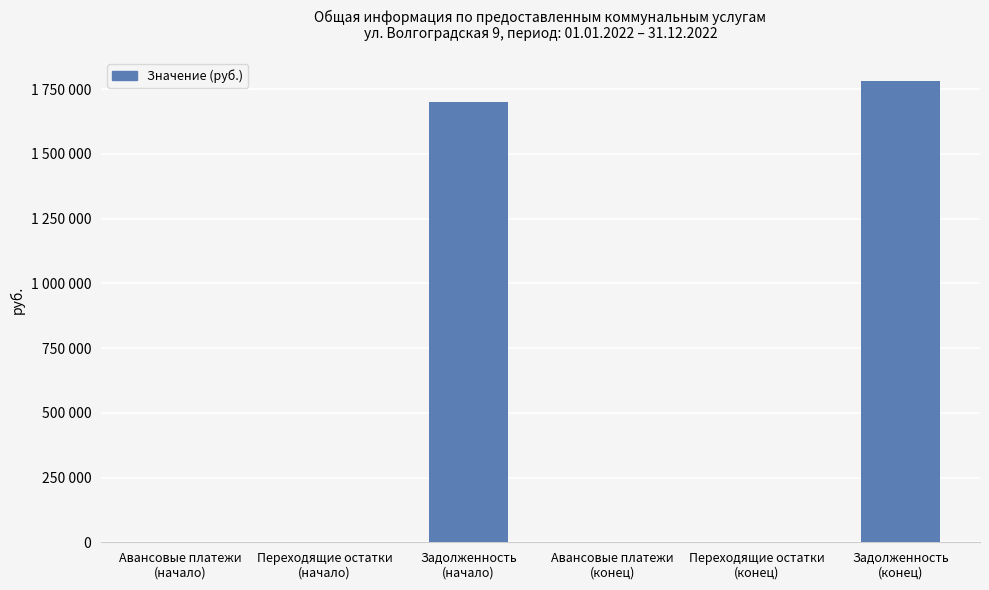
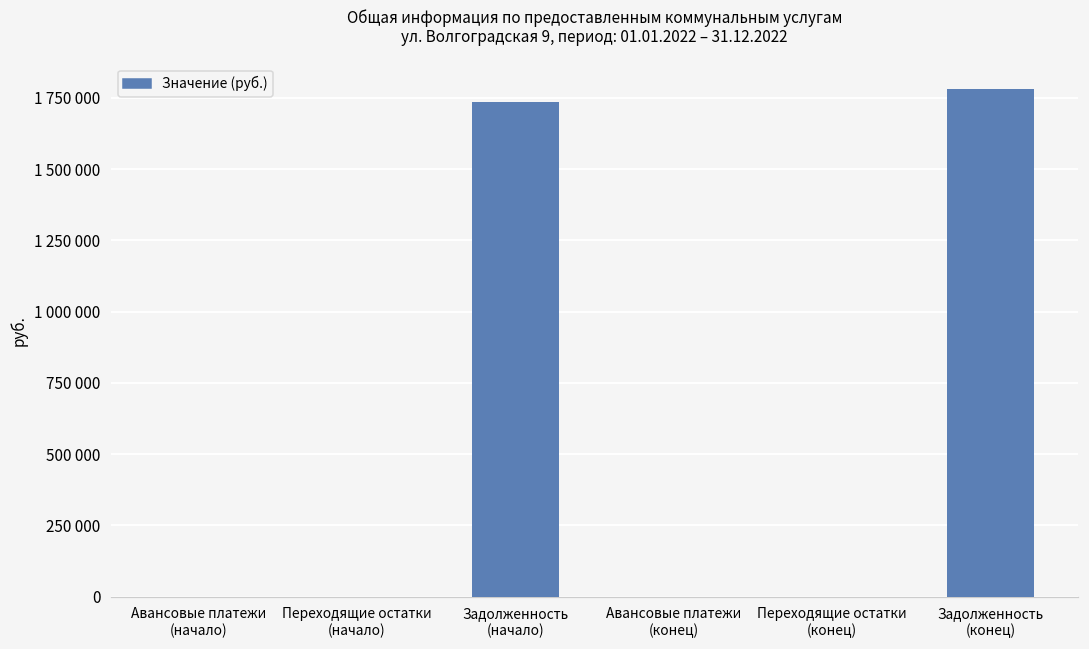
Задолженность (начало): 1700000 -> 1740000
